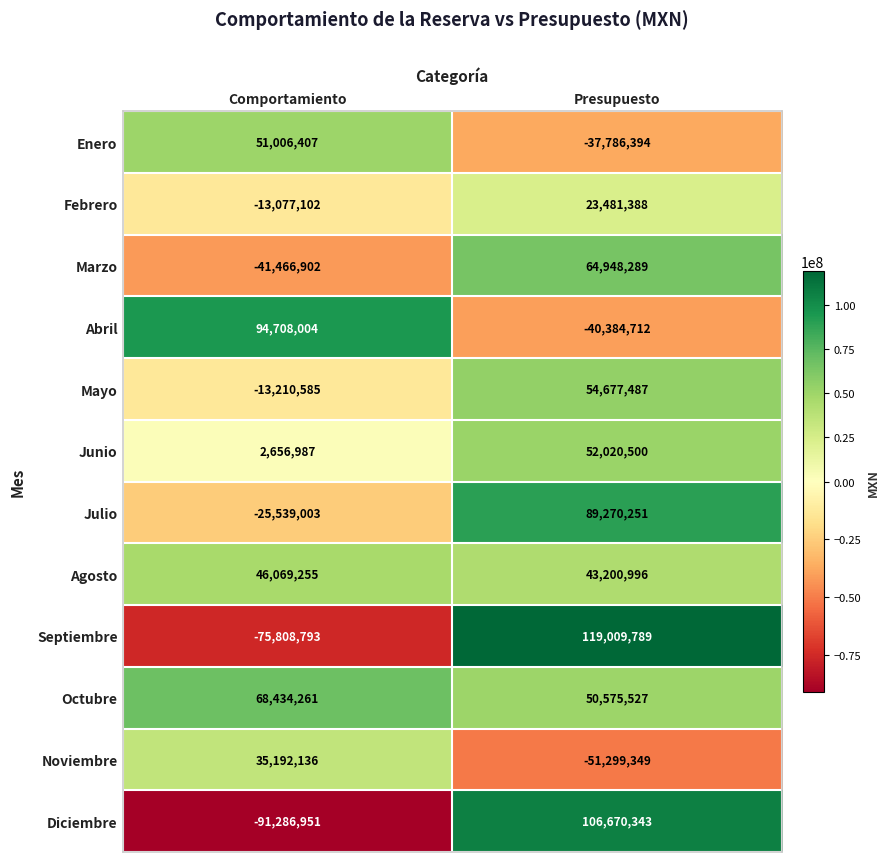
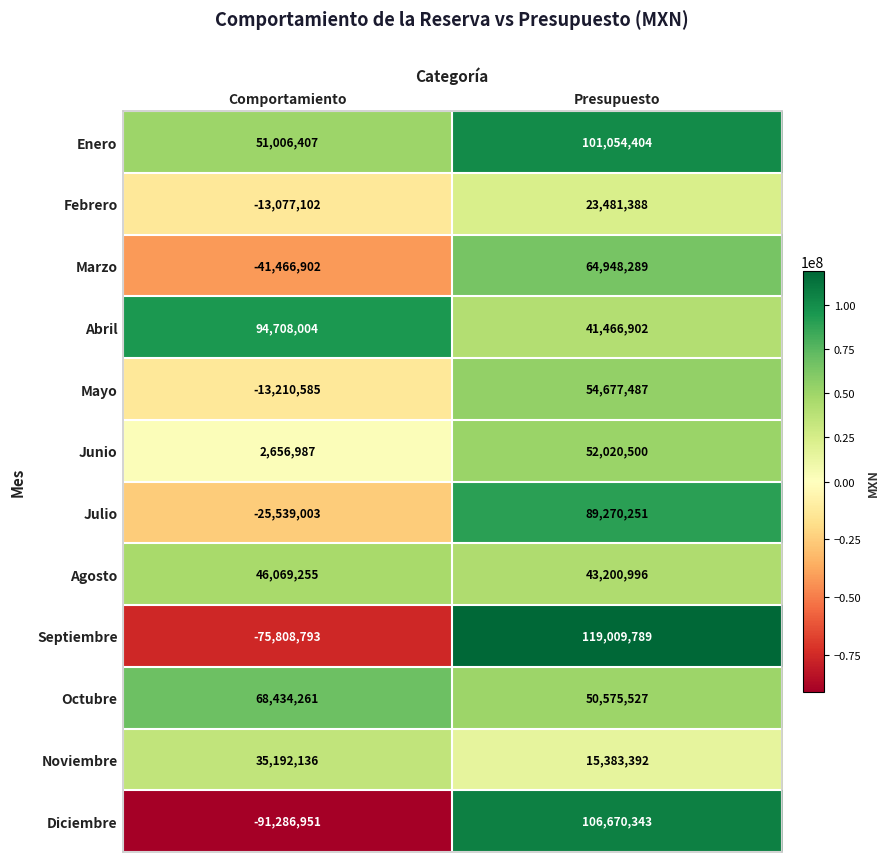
Enero, Presupuesto: -37,786,394 -> 101,054,404
Abril, Presupuesto: -40,384,712 -> 41,466,902
Noviembre, Presupuesto: -51,299,349 -> 15,383,392
